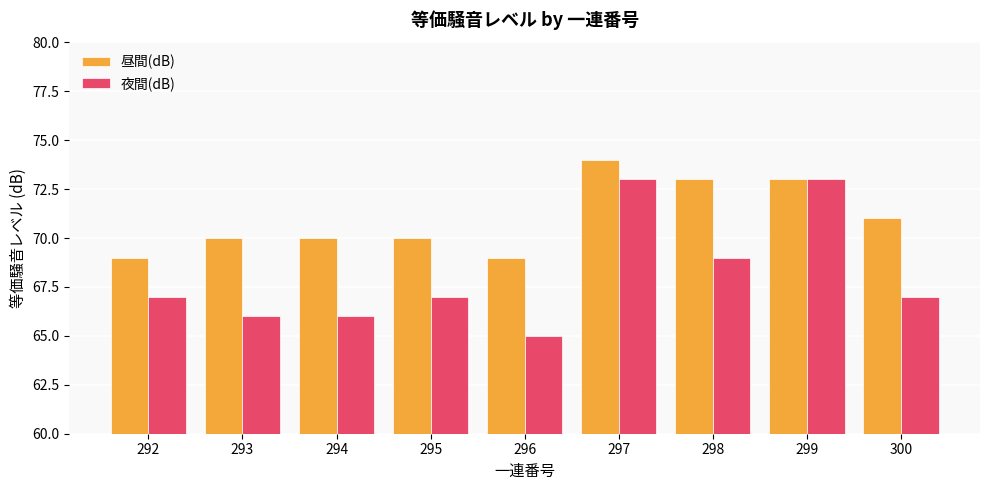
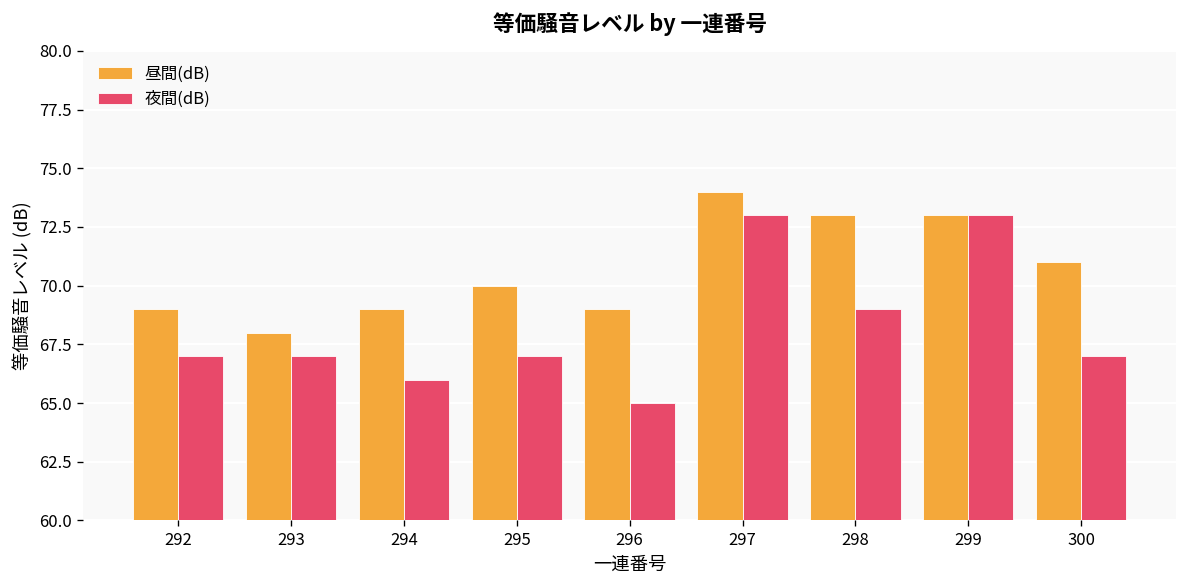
昼間(dB), 293: 70 -> 68
夜間(dB), 293: 66 -> 67
昼間(dB), 294: 70 -> 69
